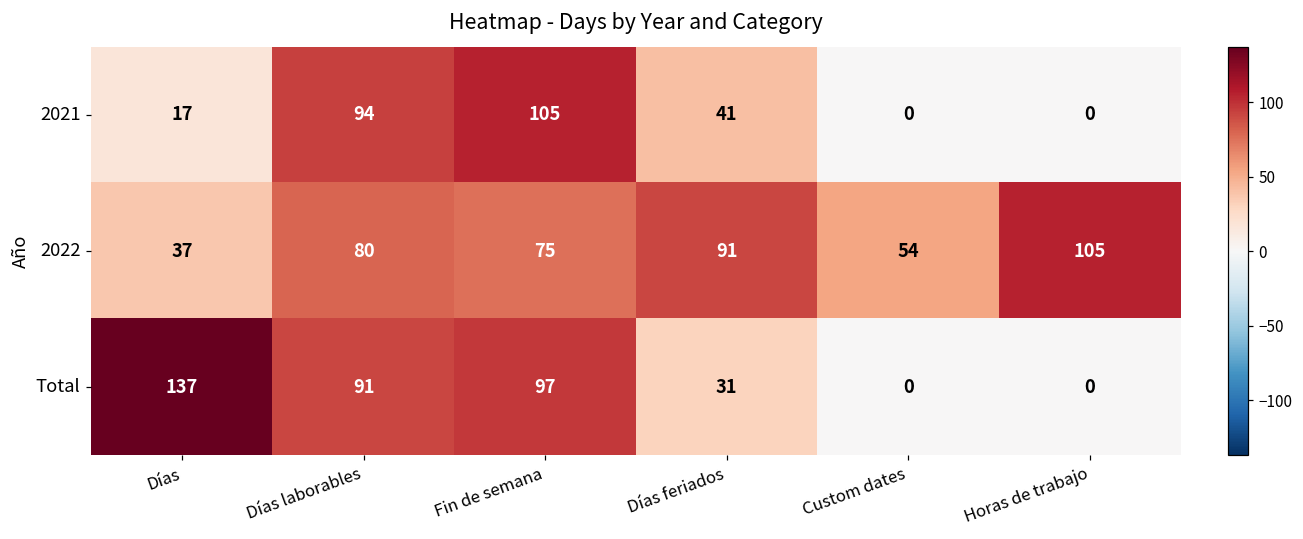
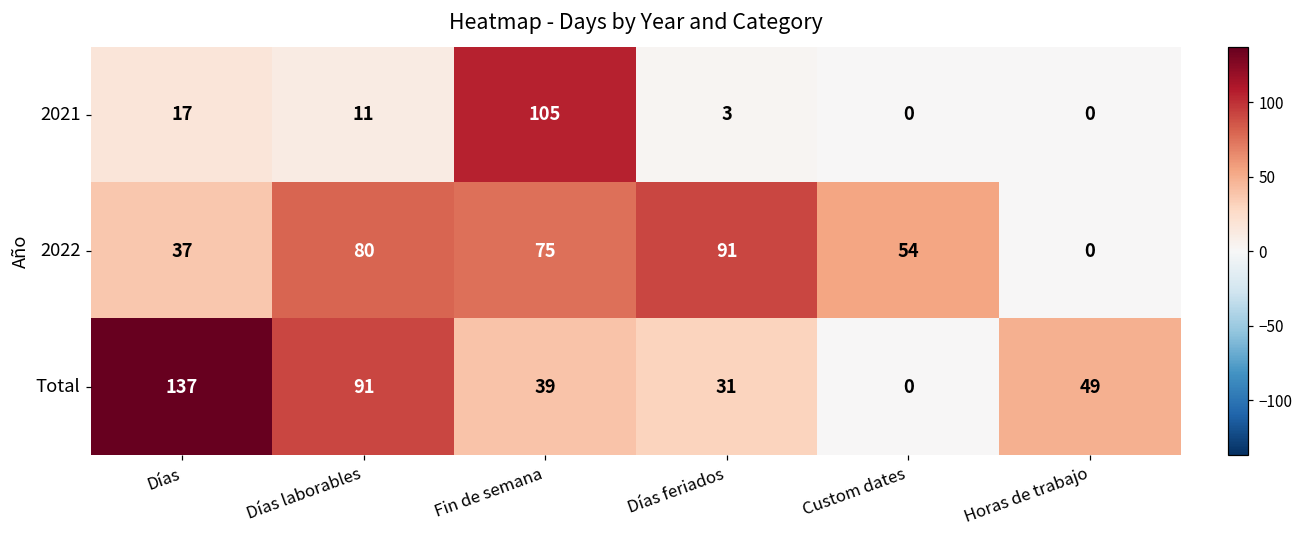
2021, Días laborables: 94 -> 11
2021, Días feriados: 41 -> 3
2022, Horas de trabajo: 105 -> 0
Total, Fin de semana: 97 -> 39
Total, Horas de trabajo: 0 -> 49
